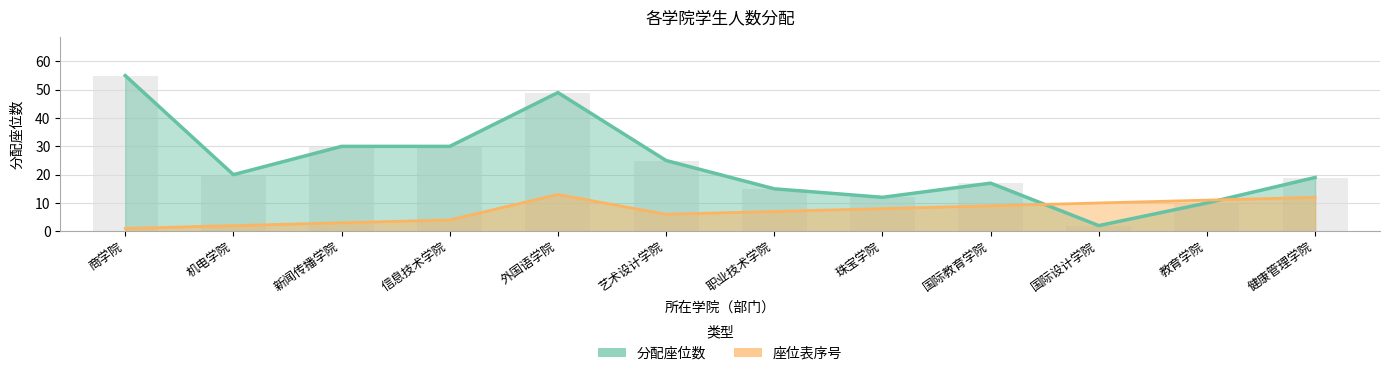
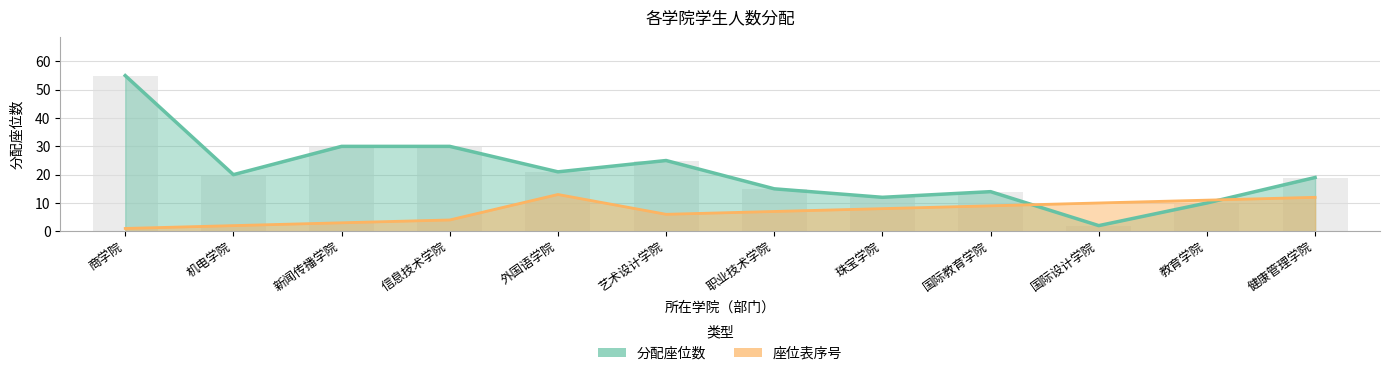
分配座位数, 外国语学院: 49 -> 21
分配座位数, 国际教育学院: 17 -> 14
